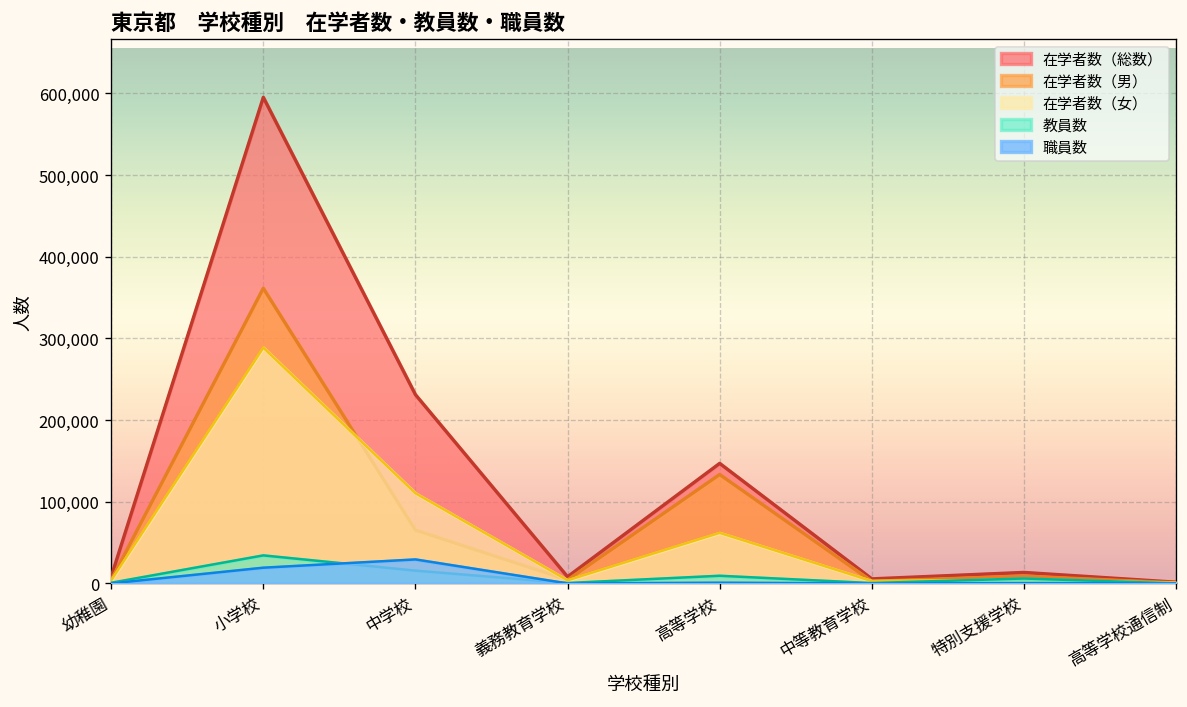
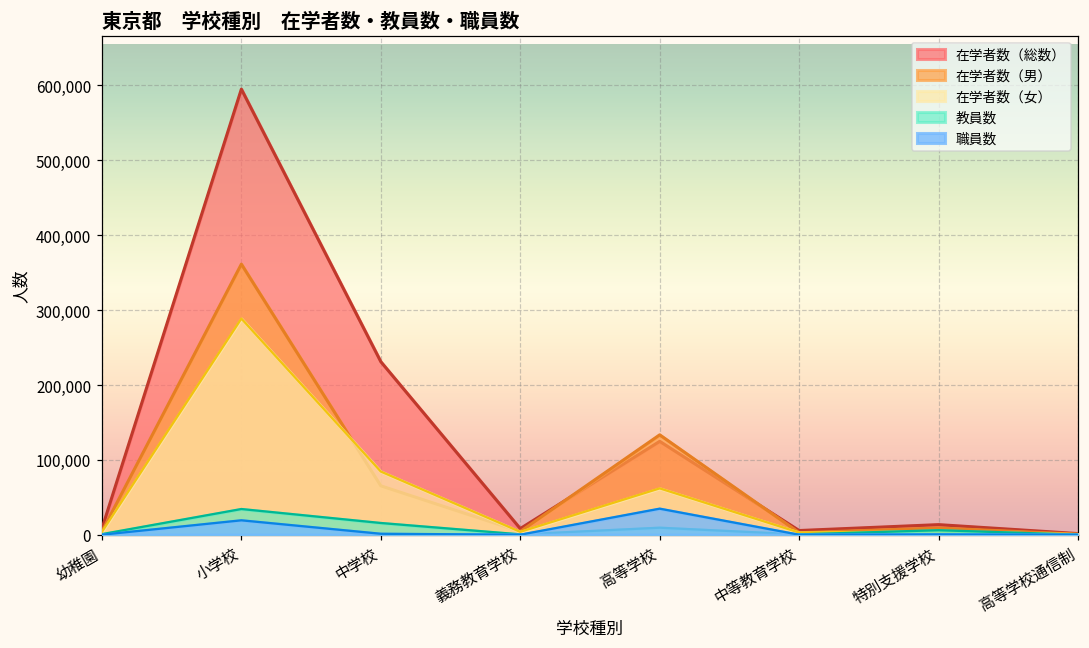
在学者数（女）, 中学校: 110,000 -> 80,000
職員数, 中学校: 30,000 -> 0
在学者数（総数）, 高等学校: 150,000 -> 120,000
職員数, 高等学校: 0 -> 30,000
